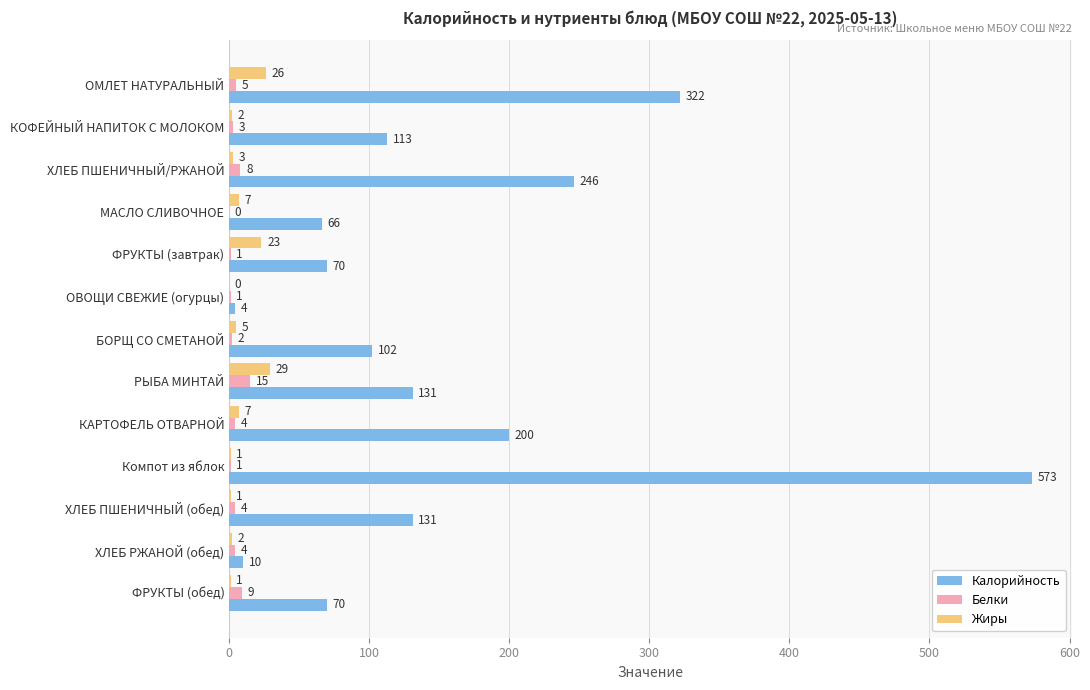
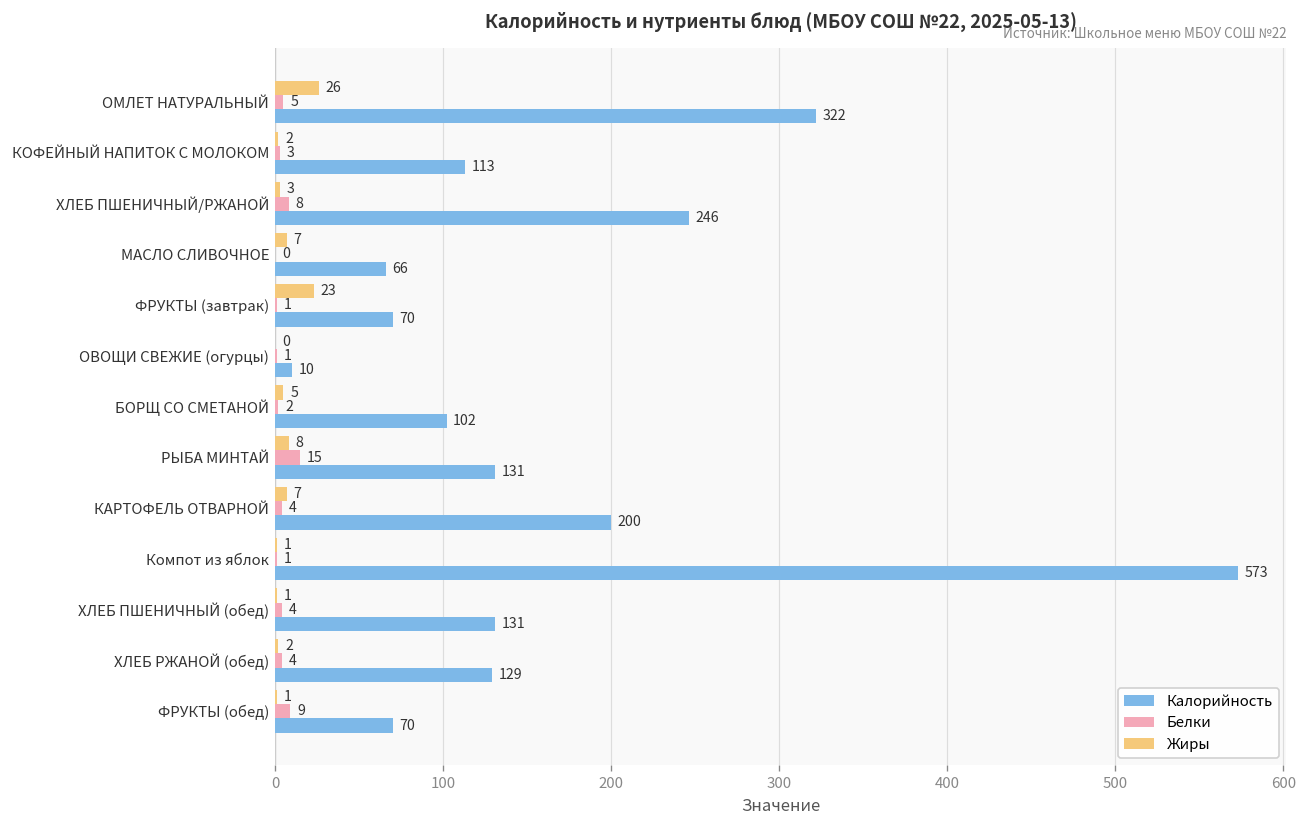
Калорийность, ОВОЩИ СВЕЖИЕ (огурцы): 4 -> 10
Жиры, РЫБА МИНТАЙ: 29 -> 8
Калорийность, ХЛЕБ РЖАНОЙ (обед): 10 -> 129
